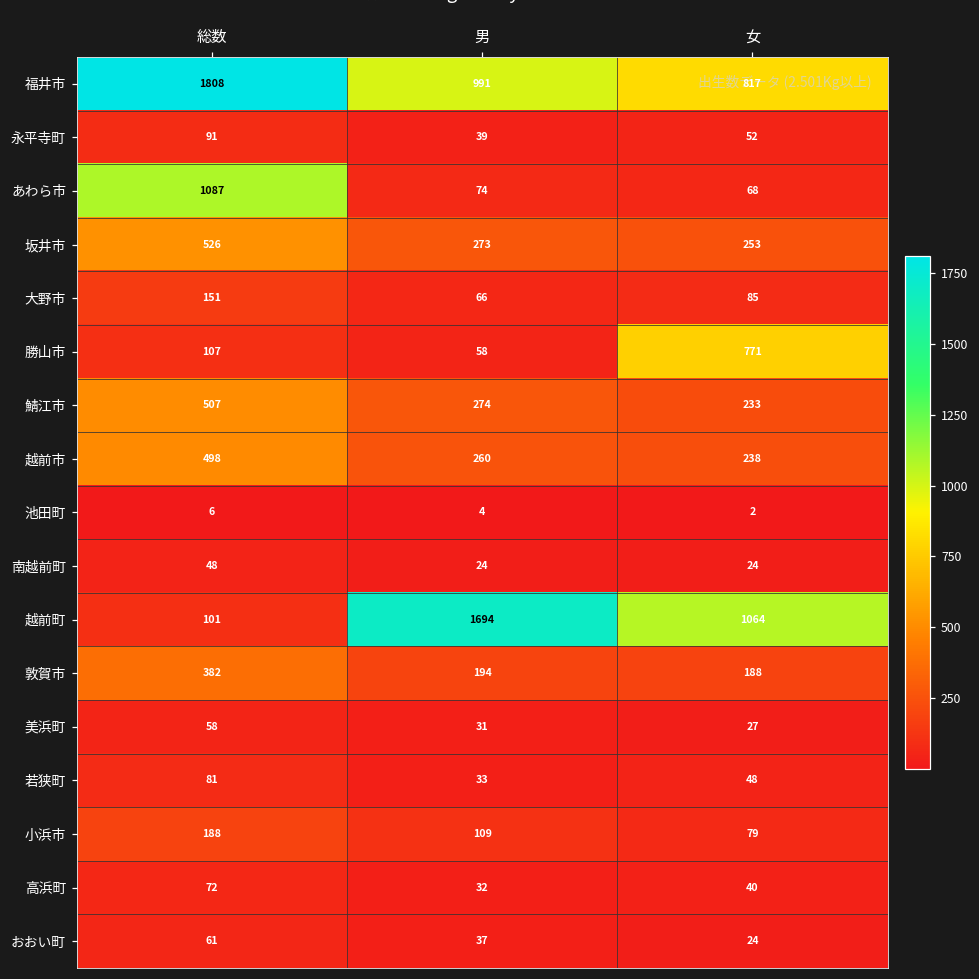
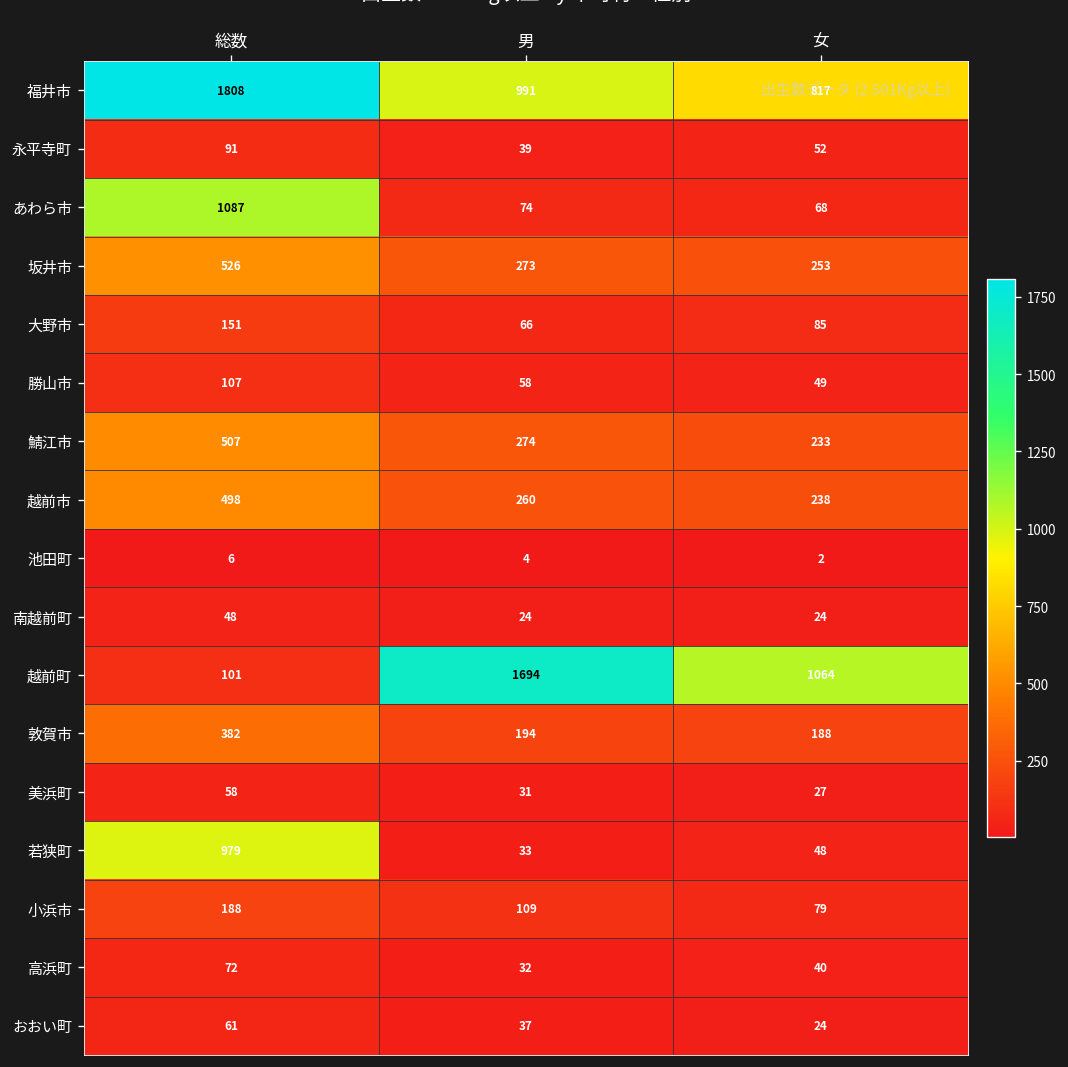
勝山市, 女: 771 -> 49
若狭町, 総数: 81 -> 979
